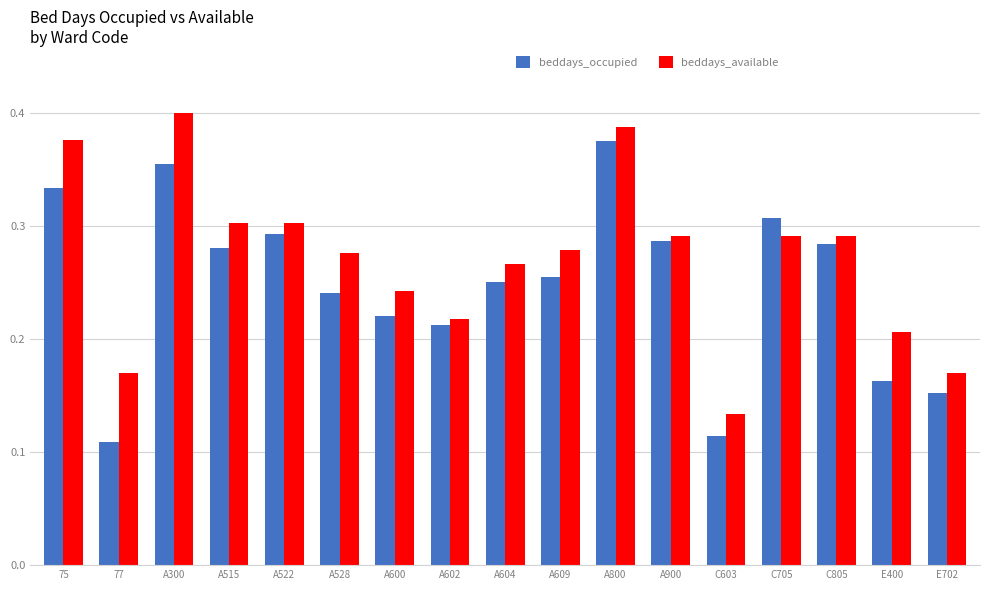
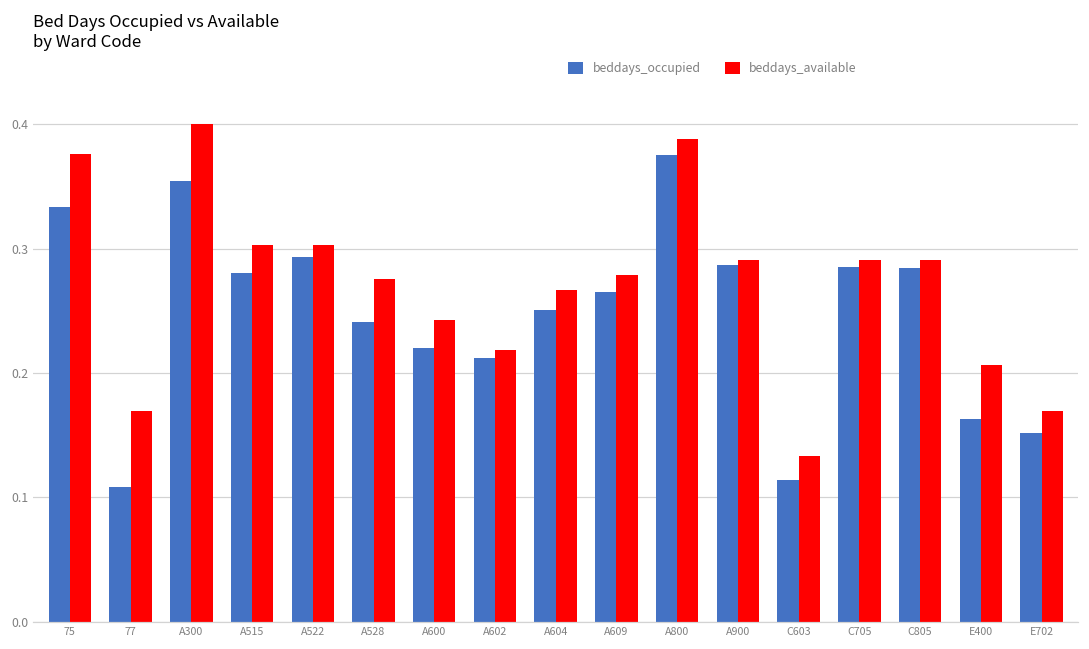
beddays_occupied, A609: 0.255 -> 0.265
beddays_occupied, C705: 0.307 -> 0.285
